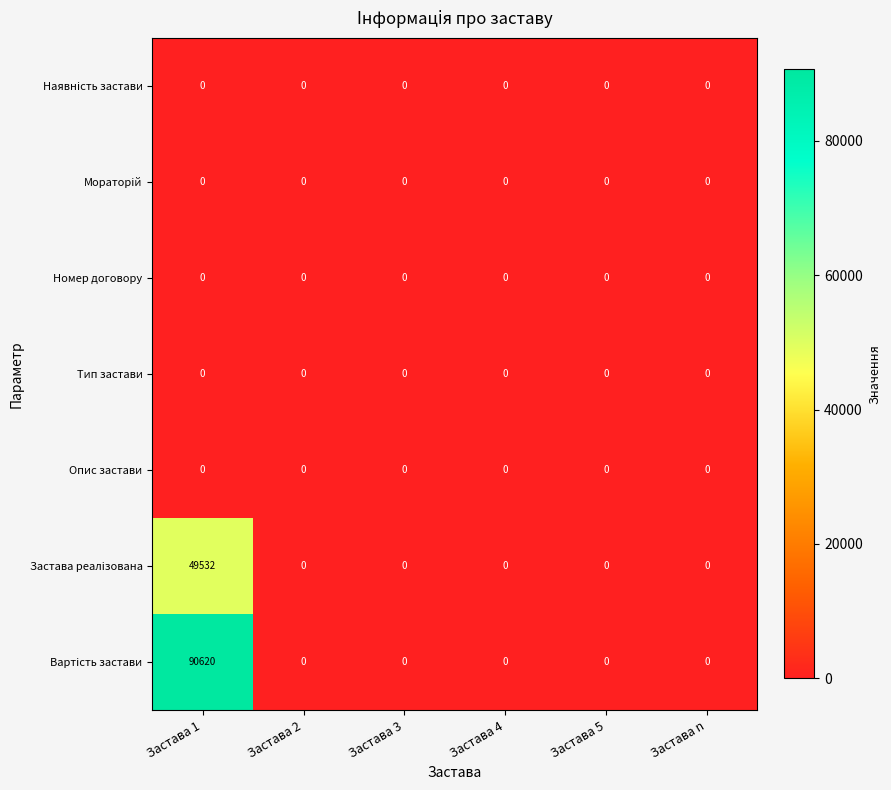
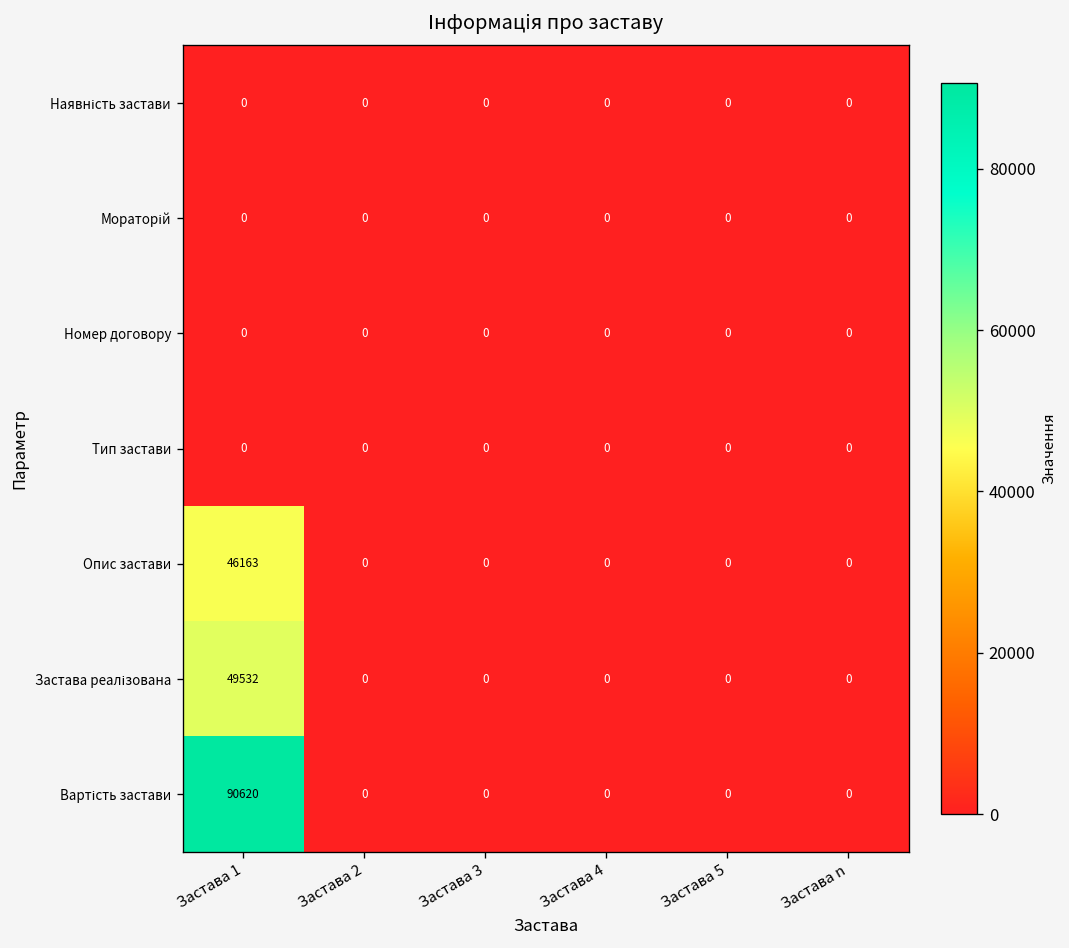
Опис застави, Застава 1: 0 -> 46163
